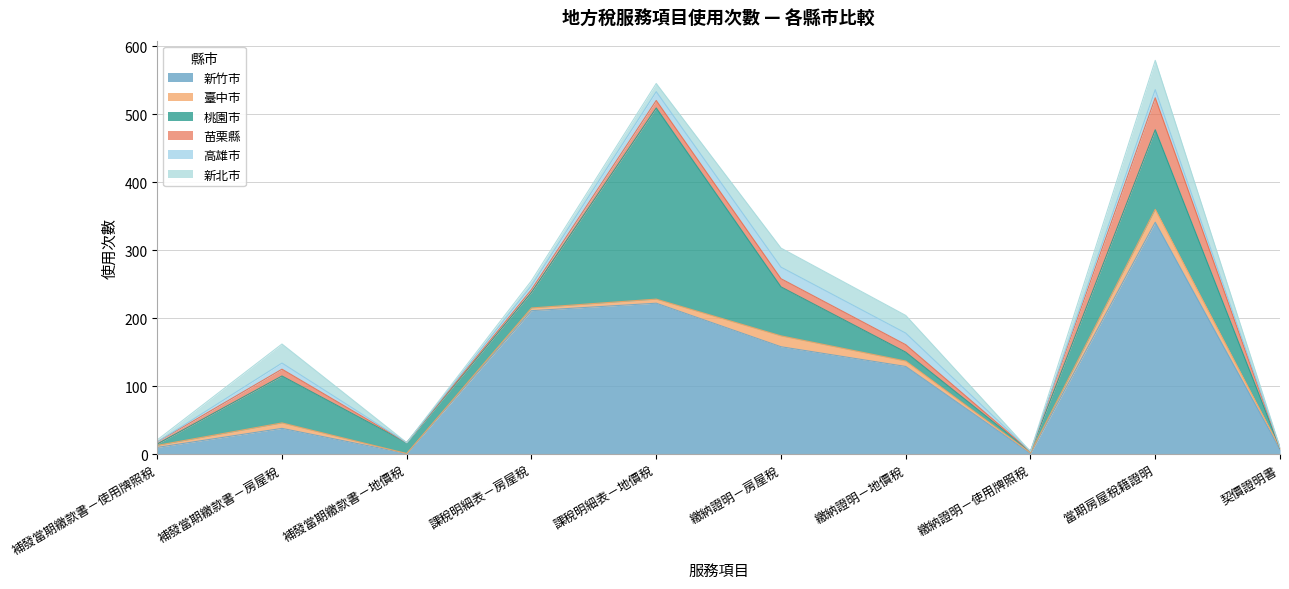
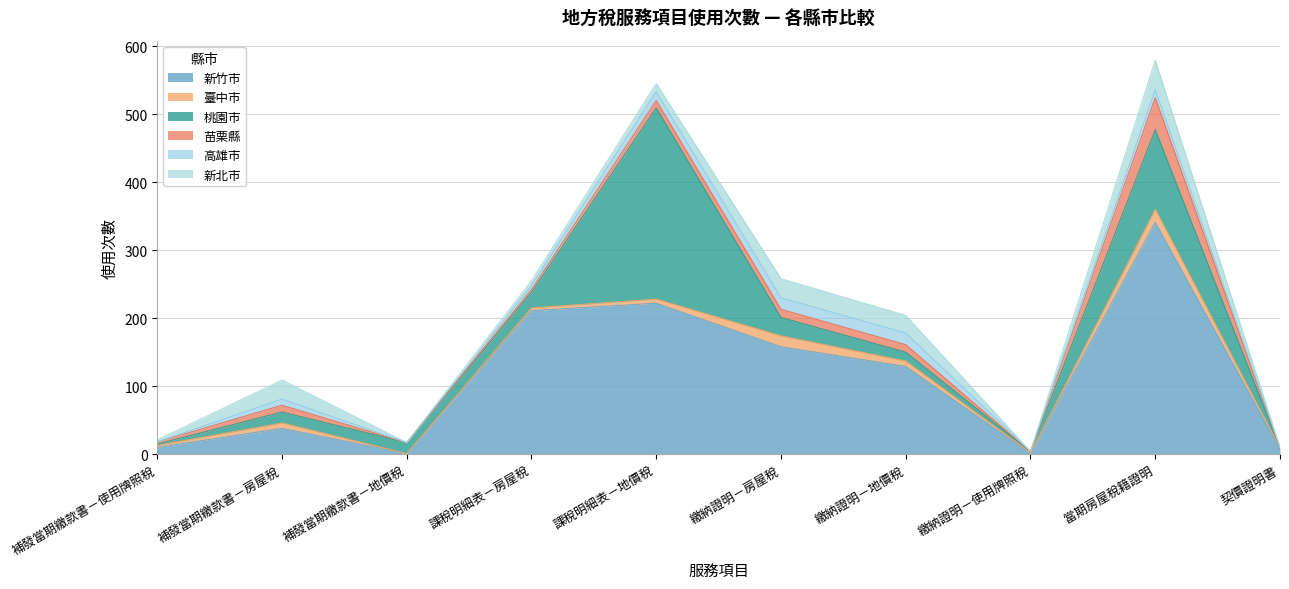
桃園市, 補發當期繳款書－房屋稅: 70 -> 20
桃園市, 繳納證明－房屋稅: 70 -> 30
